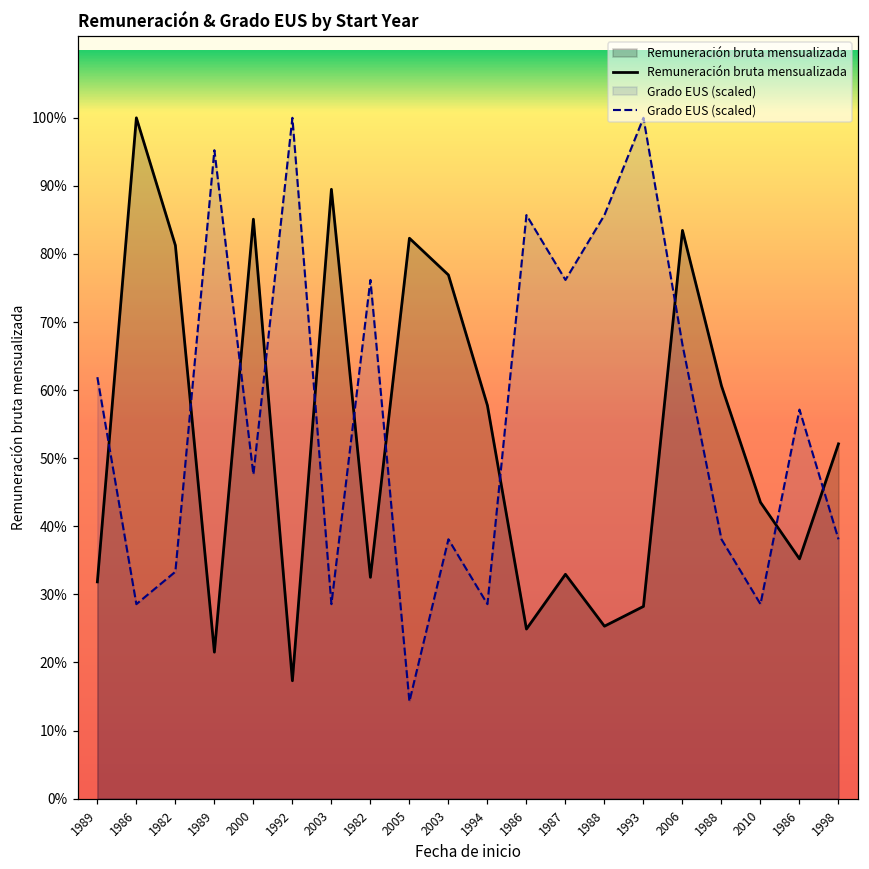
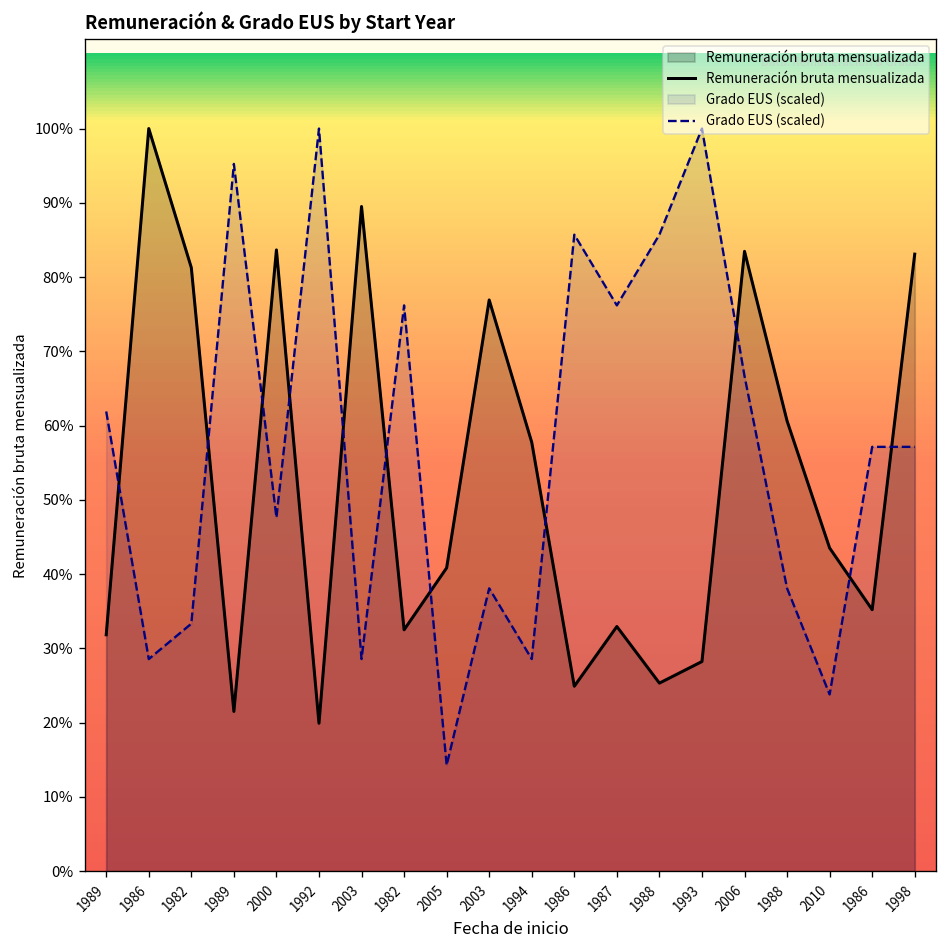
Remuneración bruta mensualizada, 2000: 85% -> 84%
Remuneración bruta mensualizada, 1992: 17% -> 20%
Remuneración bruta mensualizada, 2005: 82% -> 41%
Grado EUS (scaled), 2010: 29% -> 24%
Remuneración bruta mensualizada, 1998: 52% -> 83%
Grado EUS (scaled), 1998: 38% -> 57%
